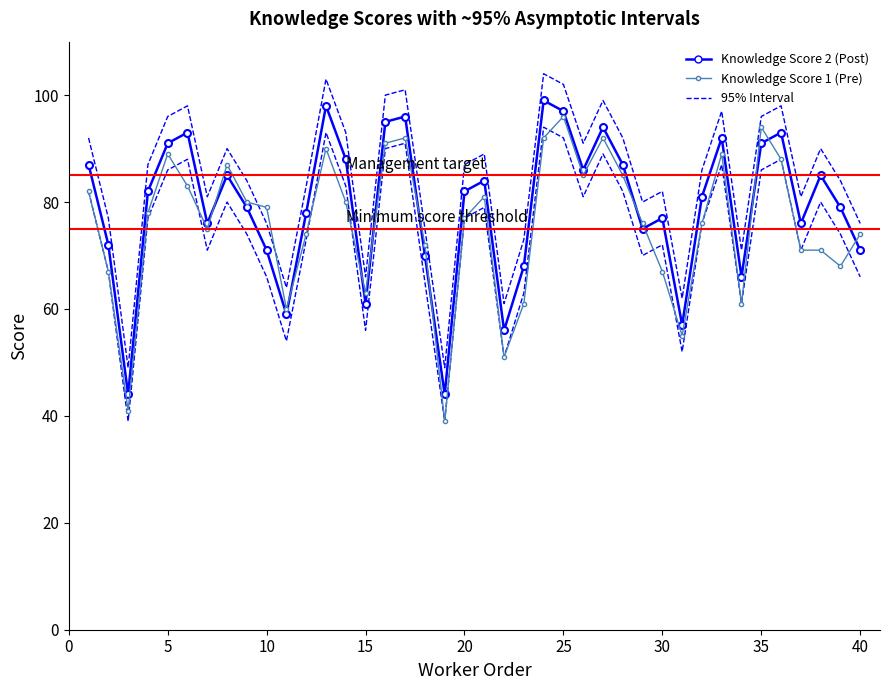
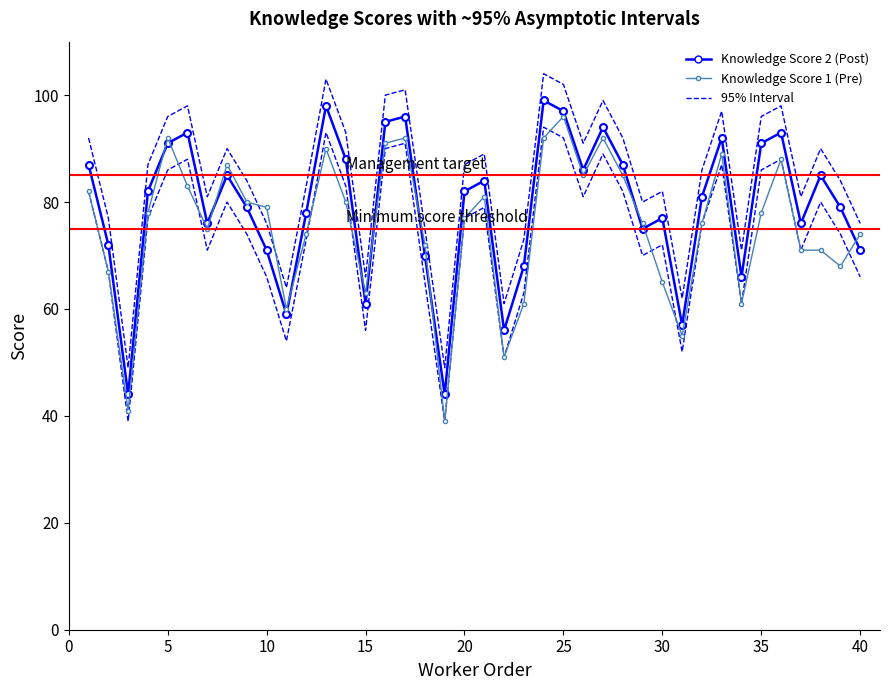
Knowledge Score 1 (Pre), 5: 89 -> 92
Knowledge Score 1 (Pre), 30: 67 -> 65
Knowledge Score 1 (Pre), 35: 94 -> 78
